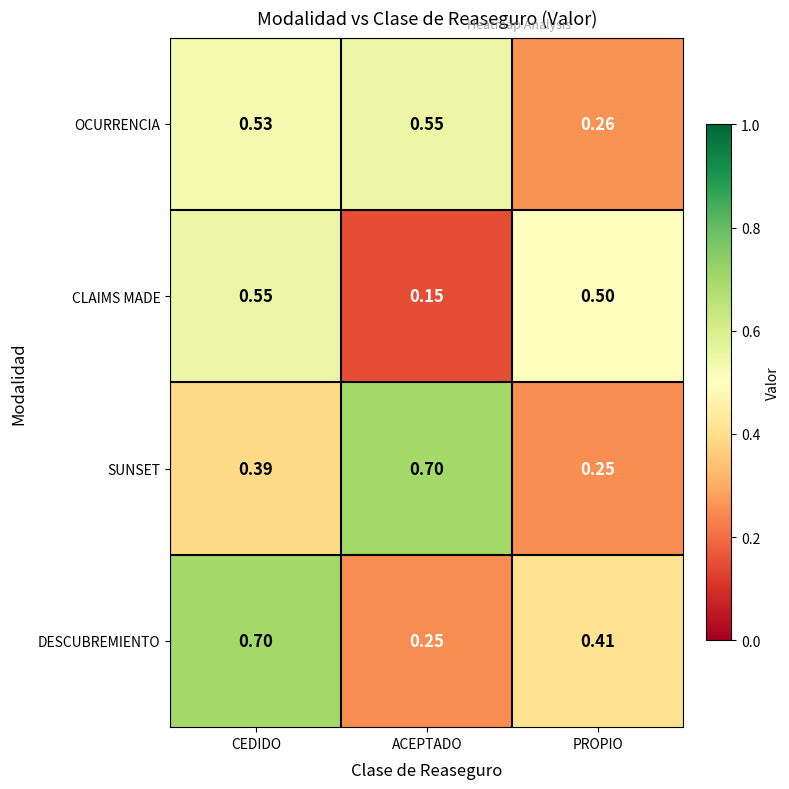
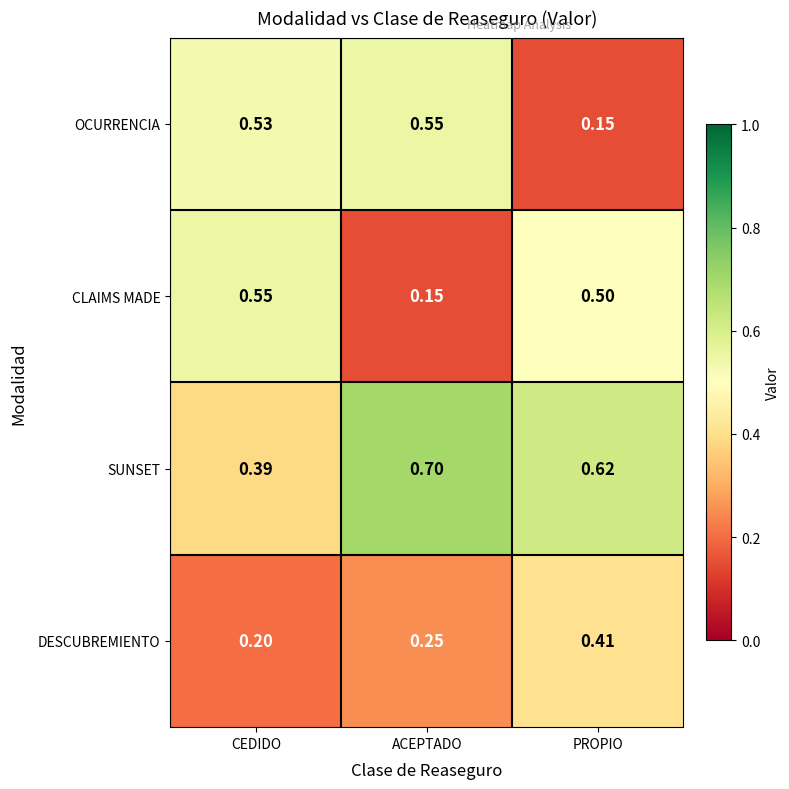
OCURRENCIA, PROPIO: 0.26 -> 0.15
SUNSET, PROPIO: 0.25 -> 0.62
DESCUBREMIENTO, CEDIDO: 0.70 -> 0.20
